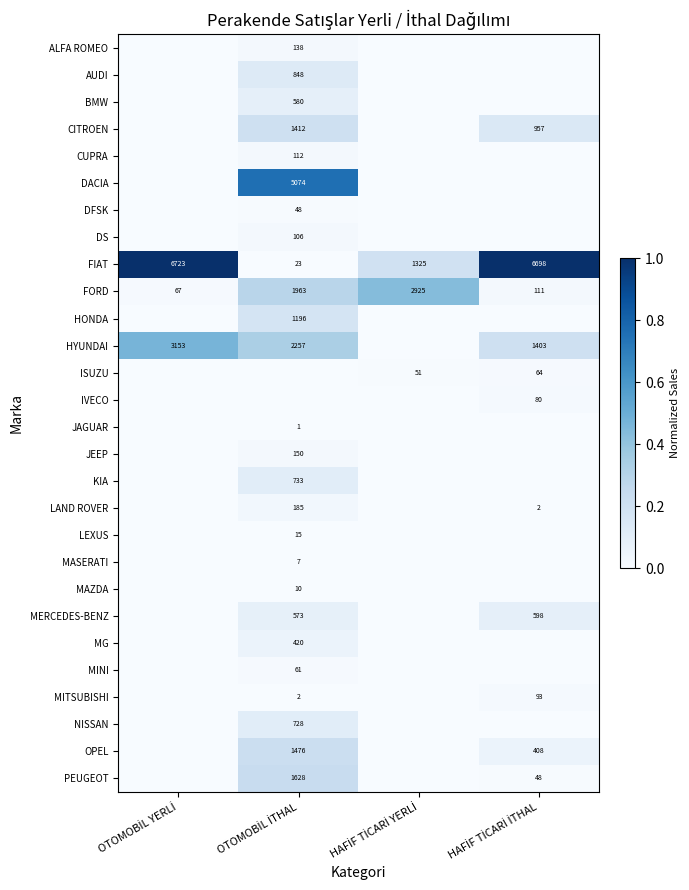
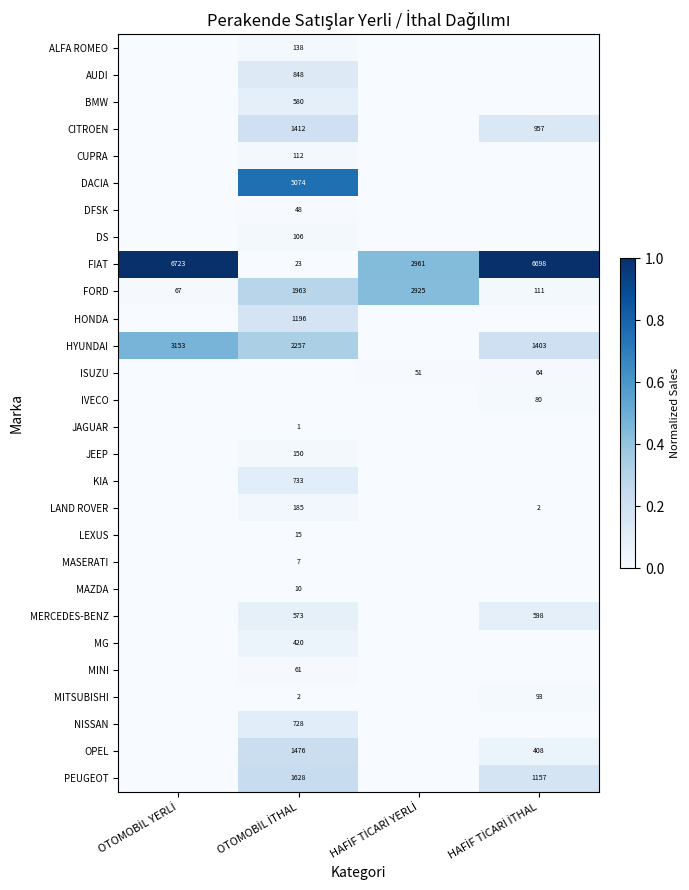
FIAT, HAFİF TİCARİ YERLİ: 1325 -> 2961
PEUGEOT, HAFİF TİCARİ İTHAL: 48 -> 1157
